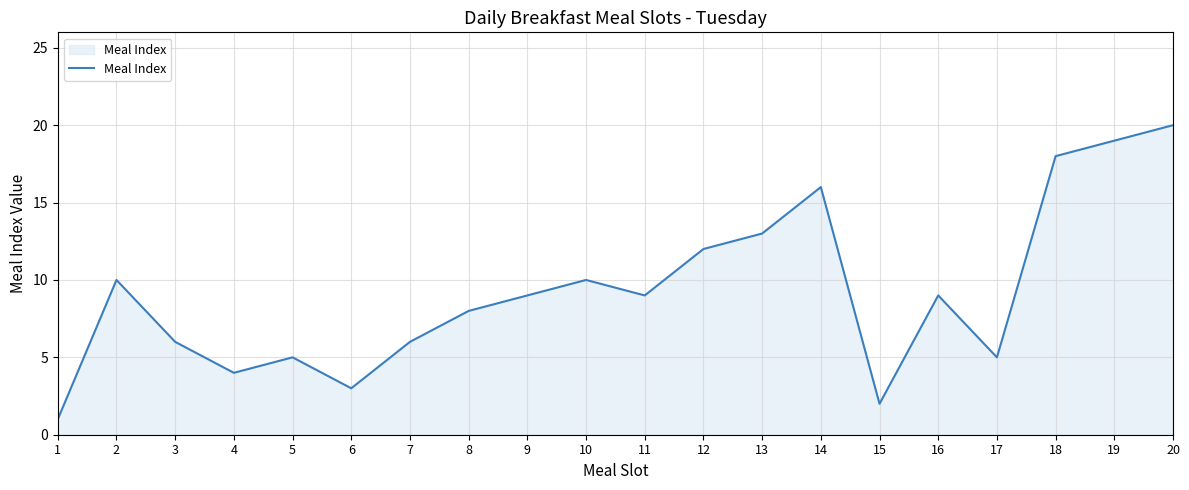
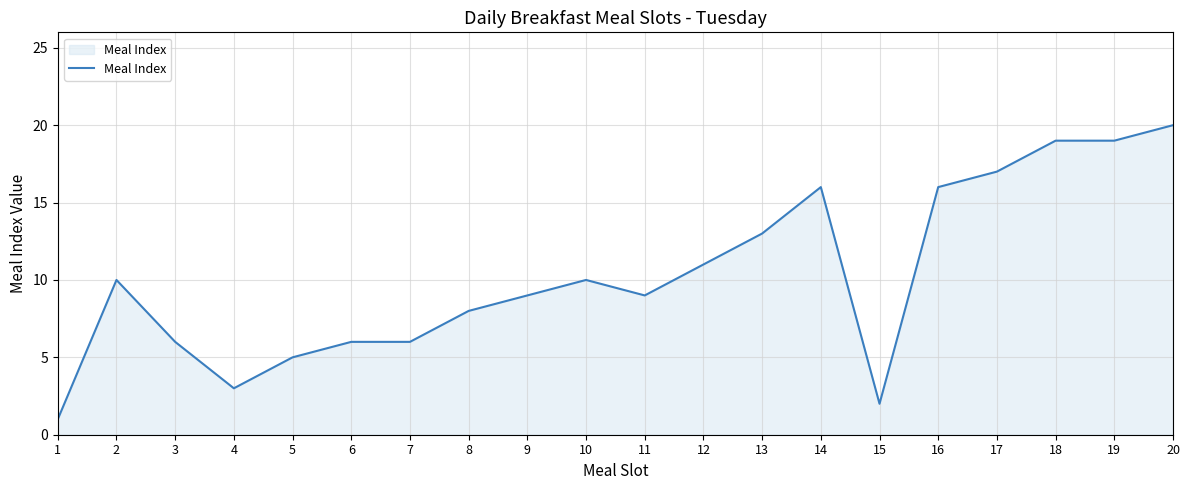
4: 4 -> 3
6: 3 -> 6
12: 12 -> 11
16: 9 -> 16
17: 5 -> 17
18: 18 -> 19
